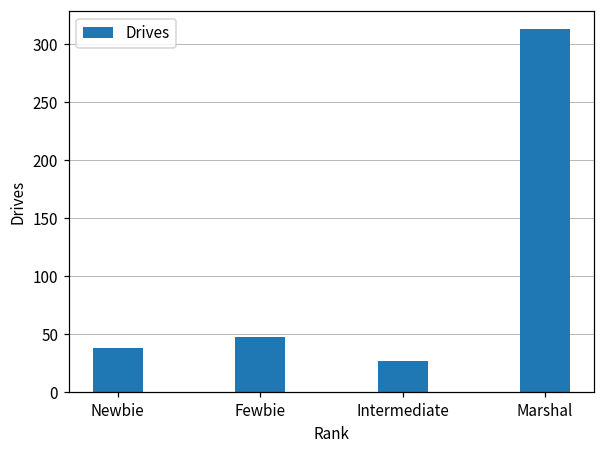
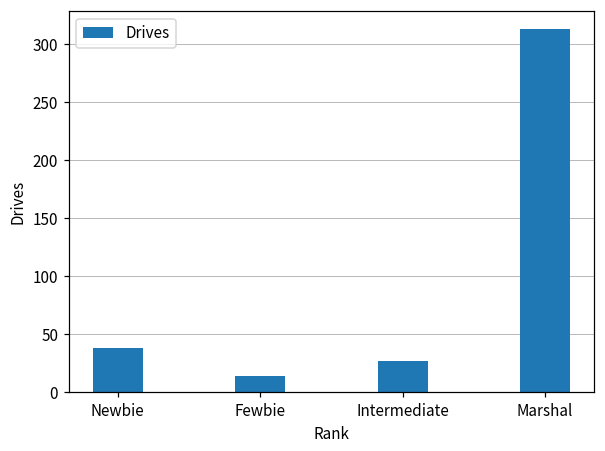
Fewbie: 48 -> 14
